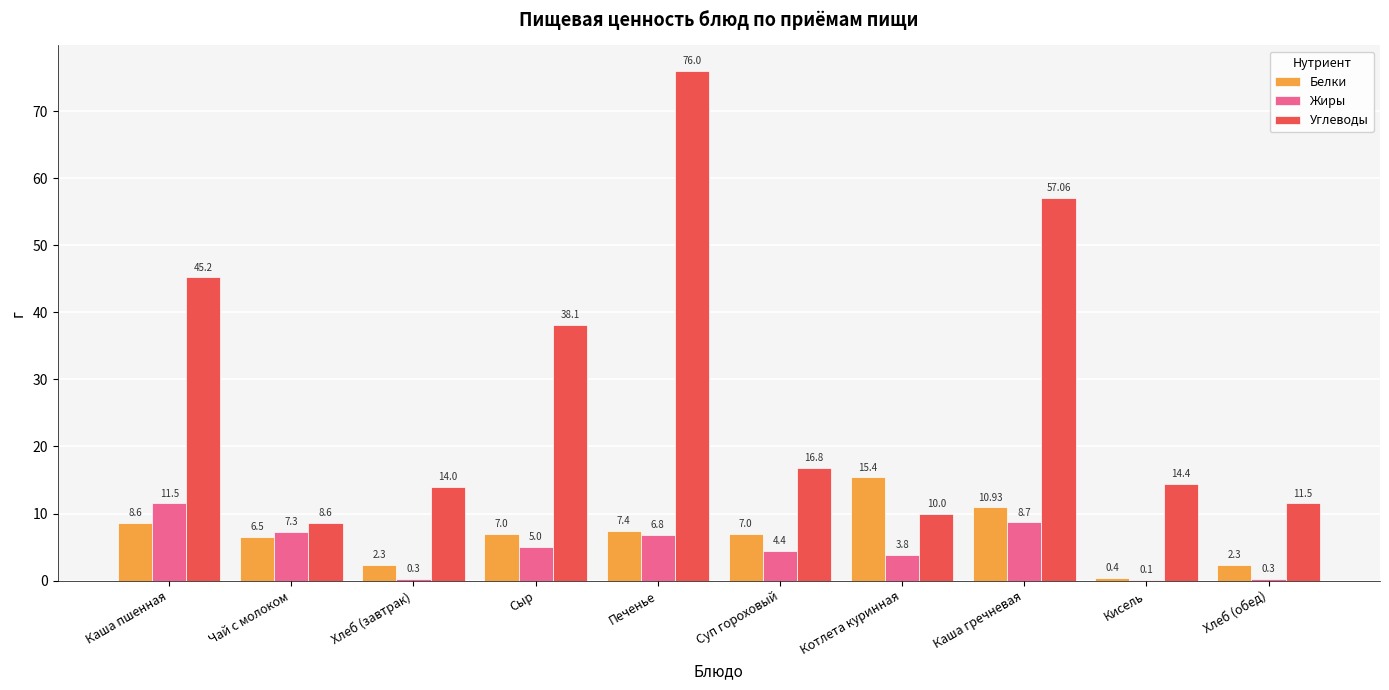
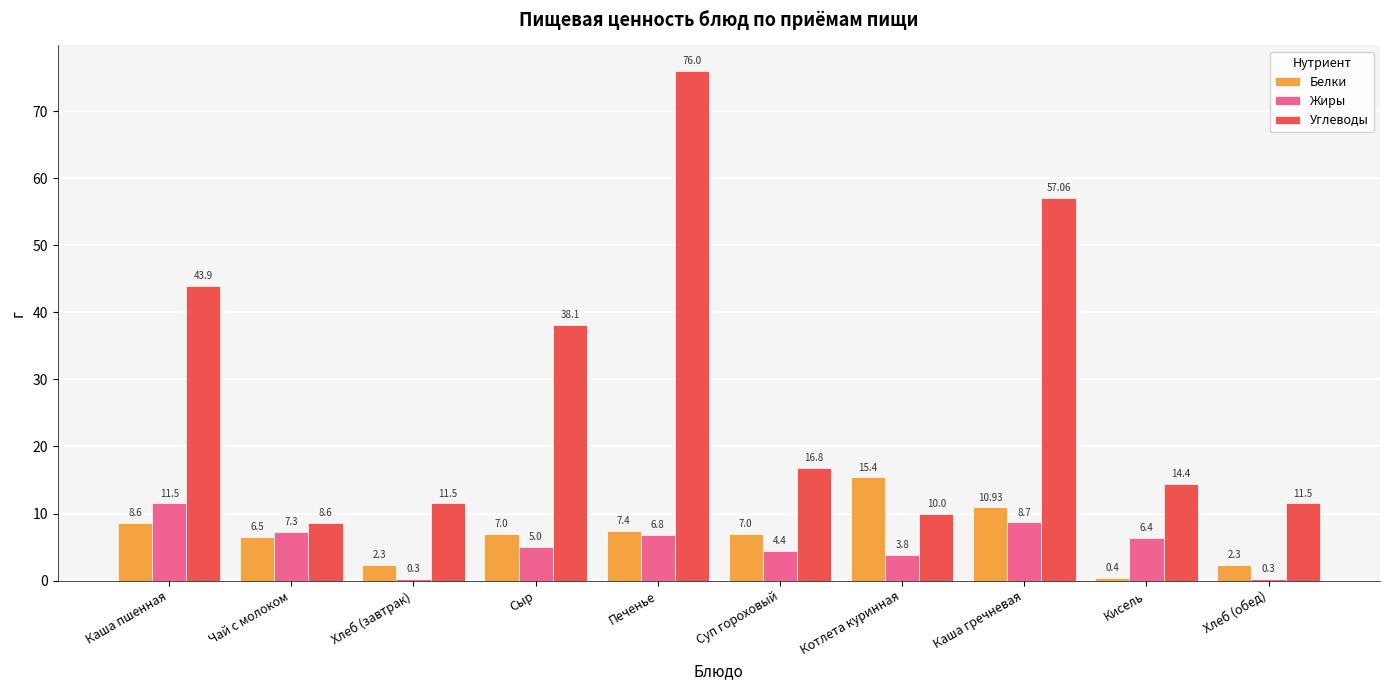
Углеводы, Каша пшенная: 45.2 -> 43.9
Углеводы, Хлеб (завтрак): 14.0 -> 11.5
Жиры, Кисель: 0.1 -> 6.4
